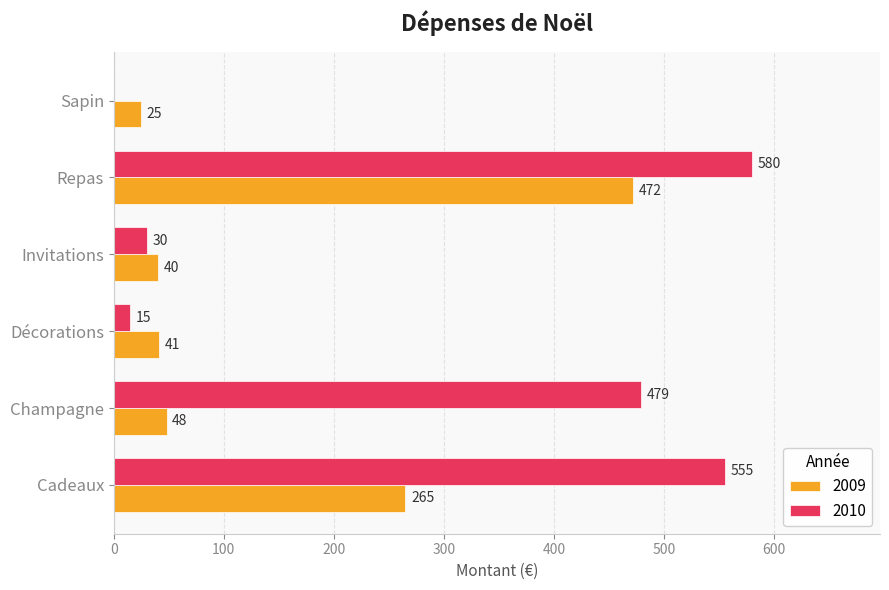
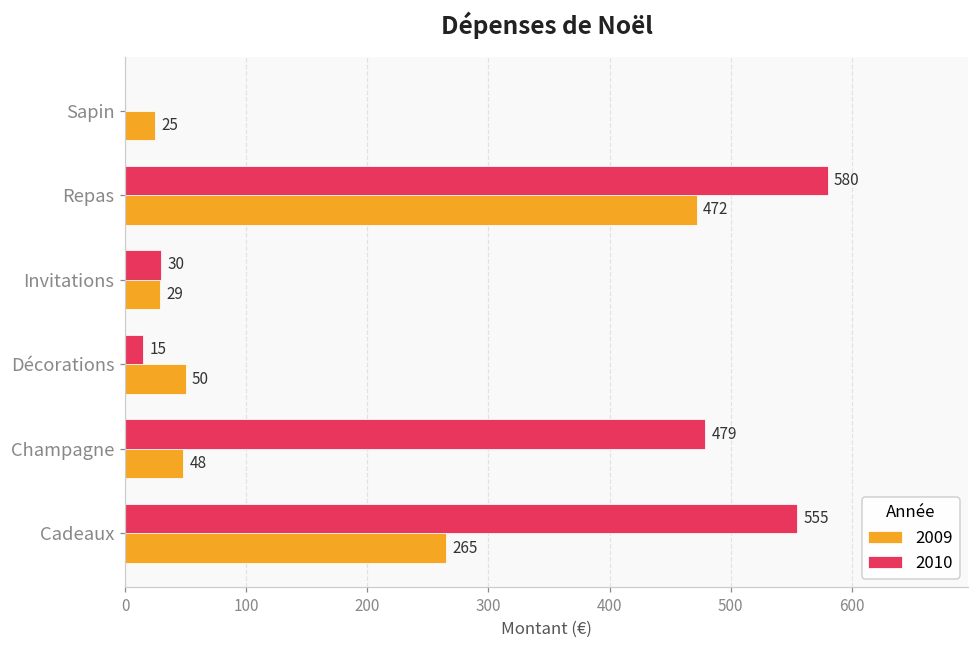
2009, Invitations: 40 -> 29
2009, Décorations: 41 -> 50
